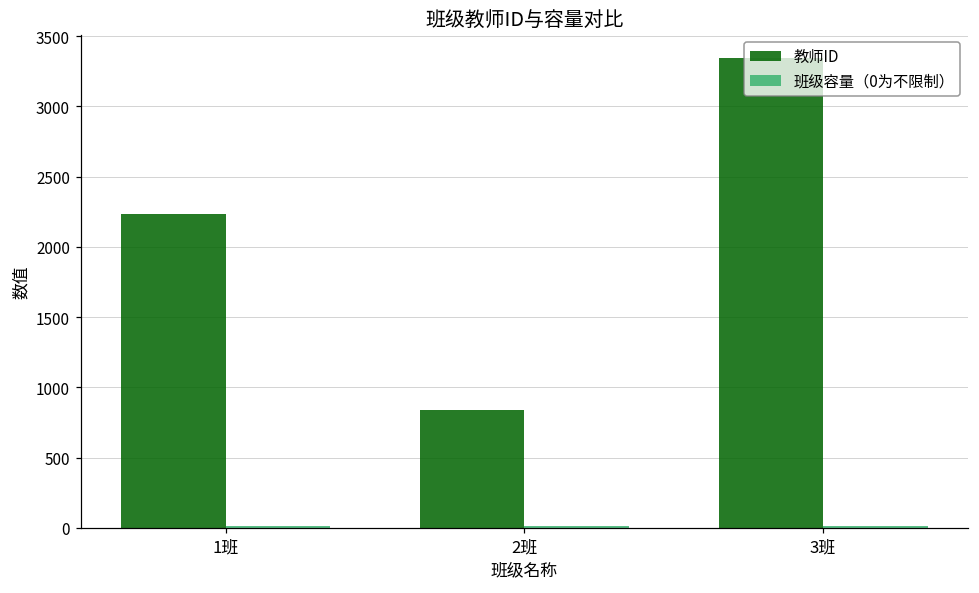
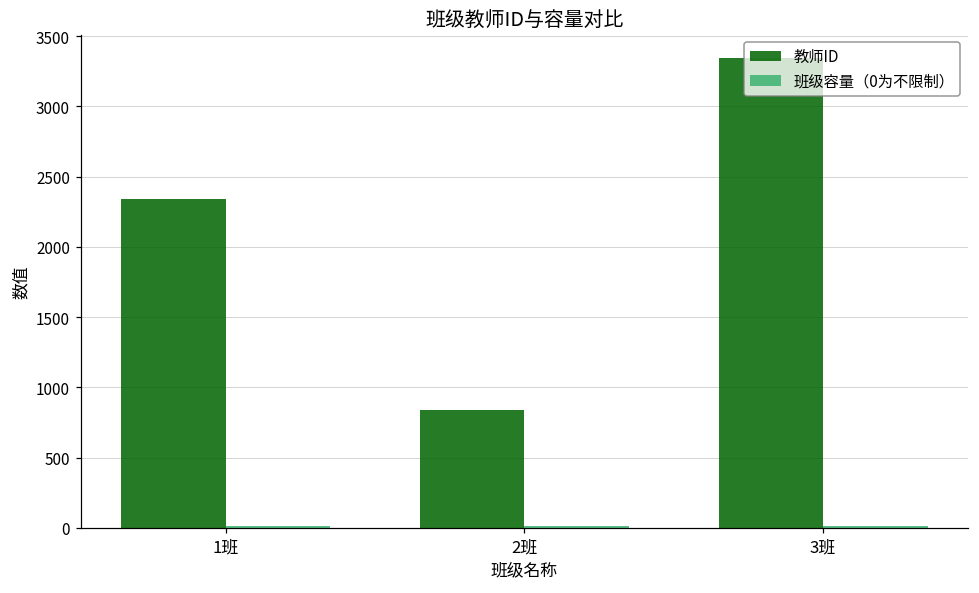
教师ID, 1班: 2230 -> 2340
